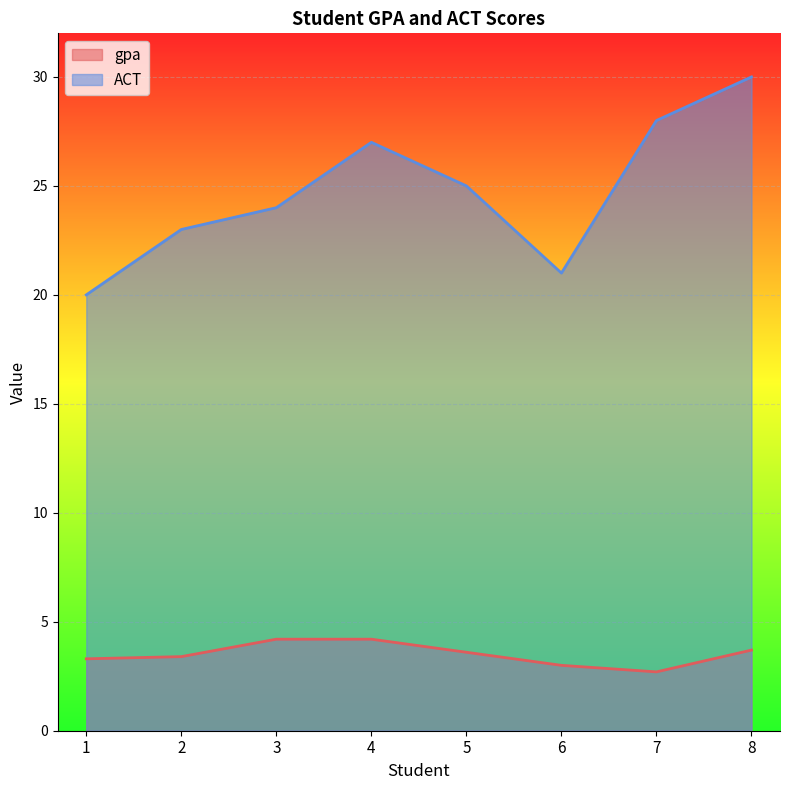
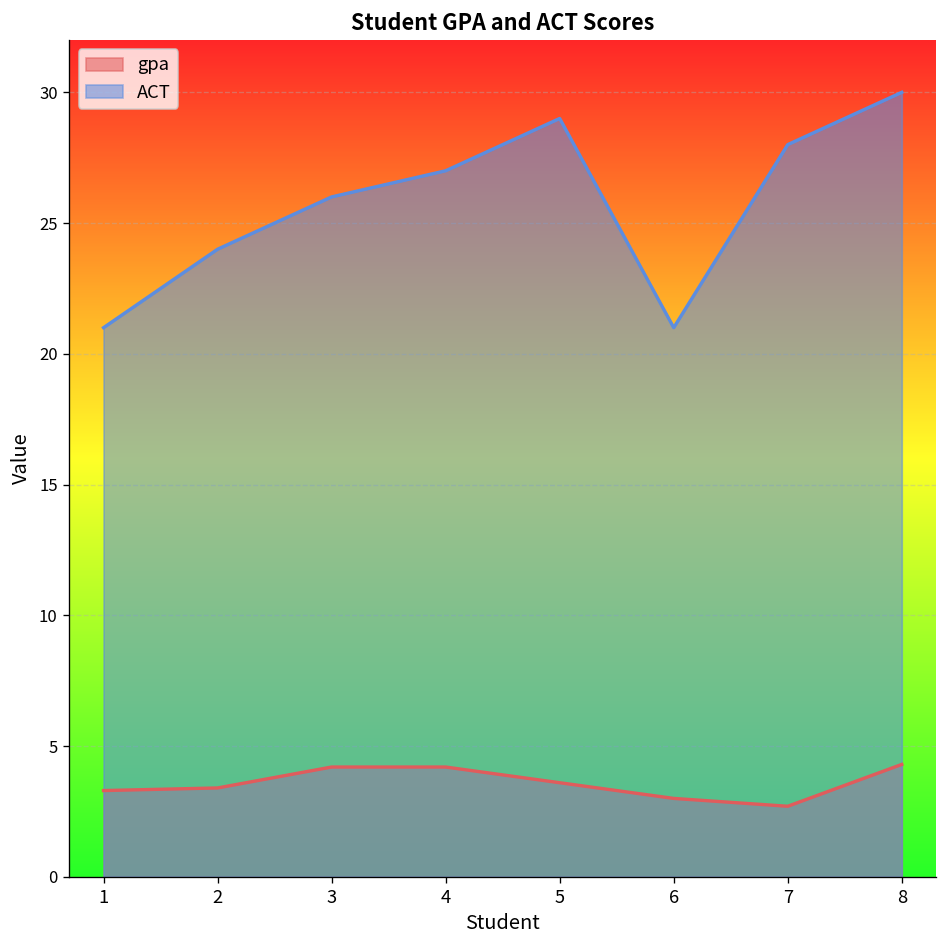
ACT, 1: 20 -> 21
ACT, 2: 23 -> 24
ACT, 3: 24 -> 26
ACT, 5: 25 -> 29
gpa, 8: 3.7 -> 4.3
